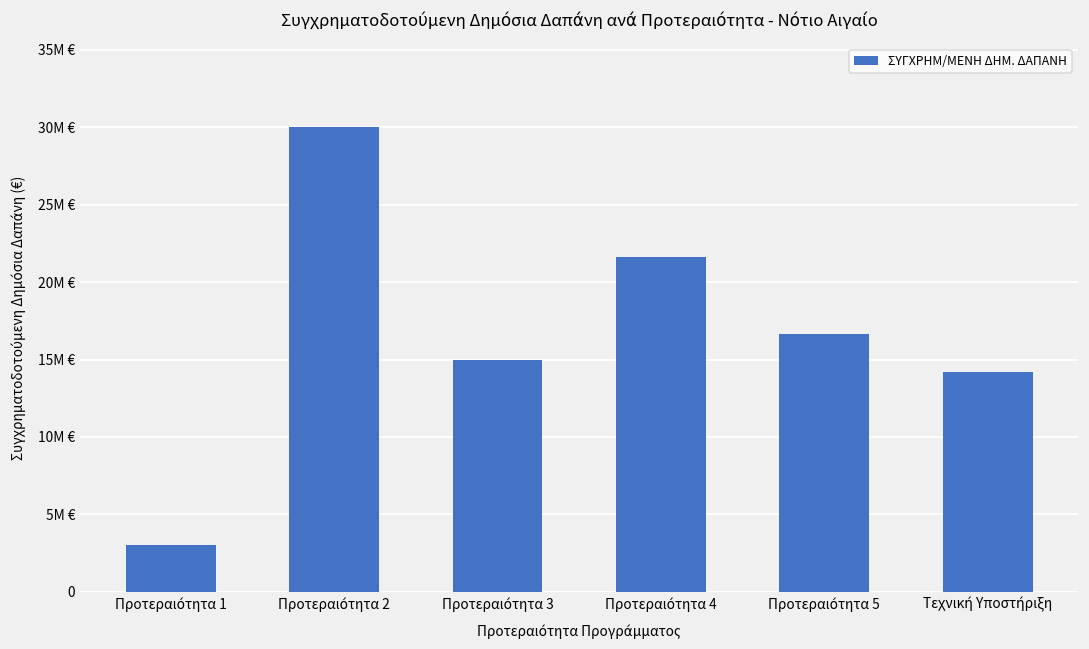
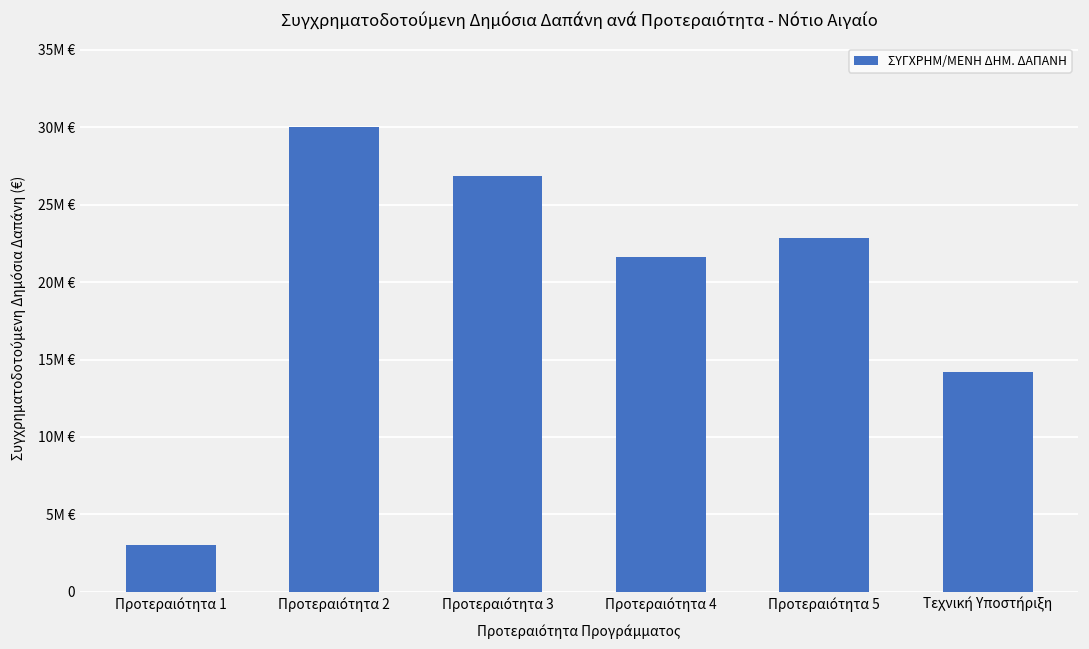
Προτεραιότητα 3: 15.0M € -> 26.9M €
Προτεραιότητα 5: 16.6M € -> 22.8M €
